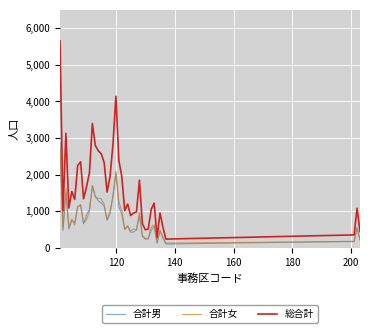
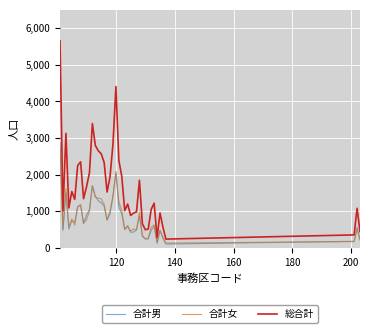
総合計, 120: 4,100 -> 4,400
